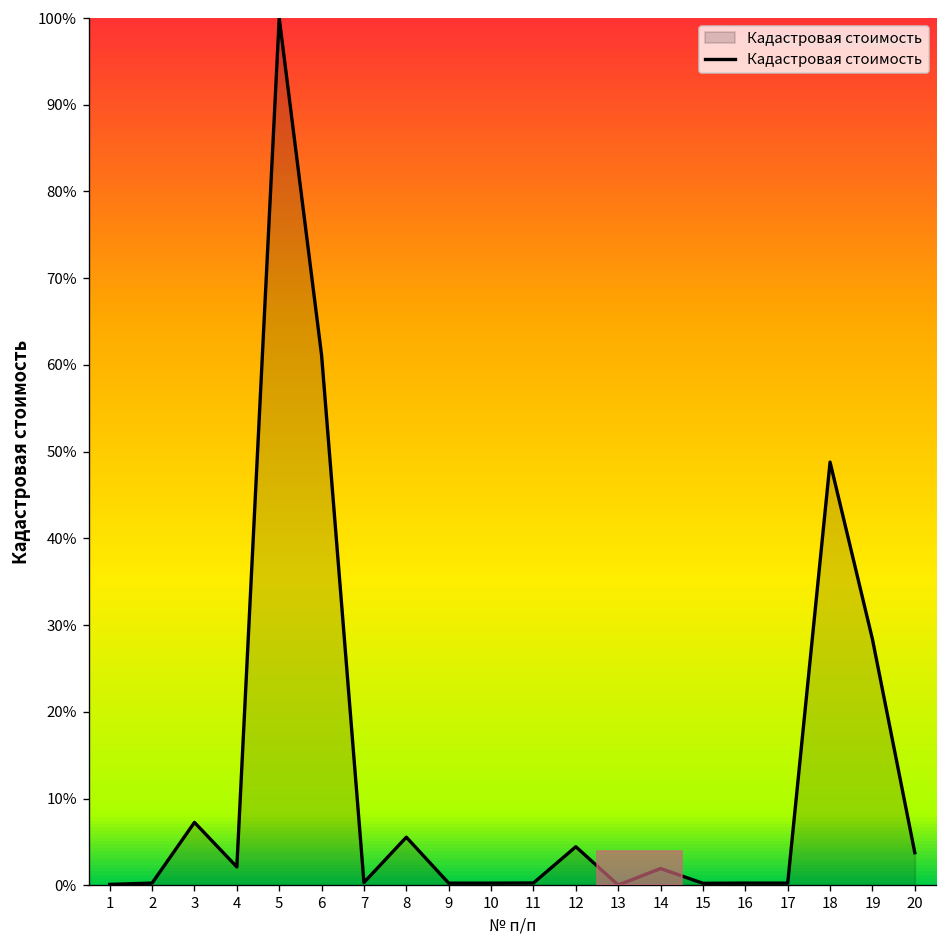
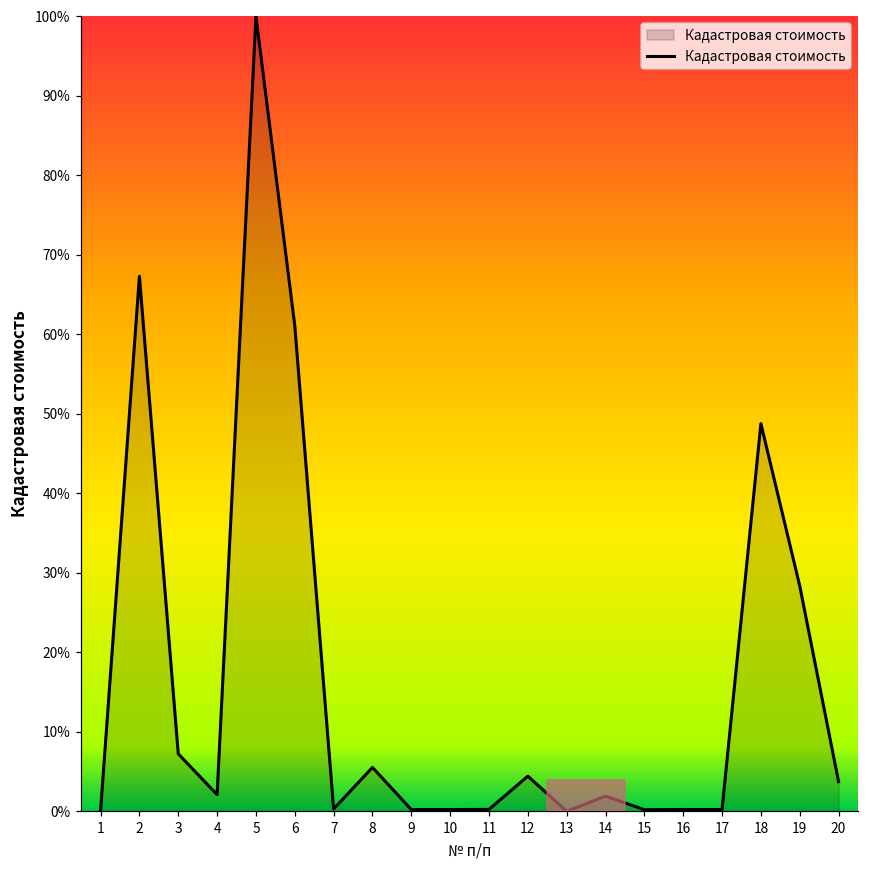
2: 0% -> 67%
